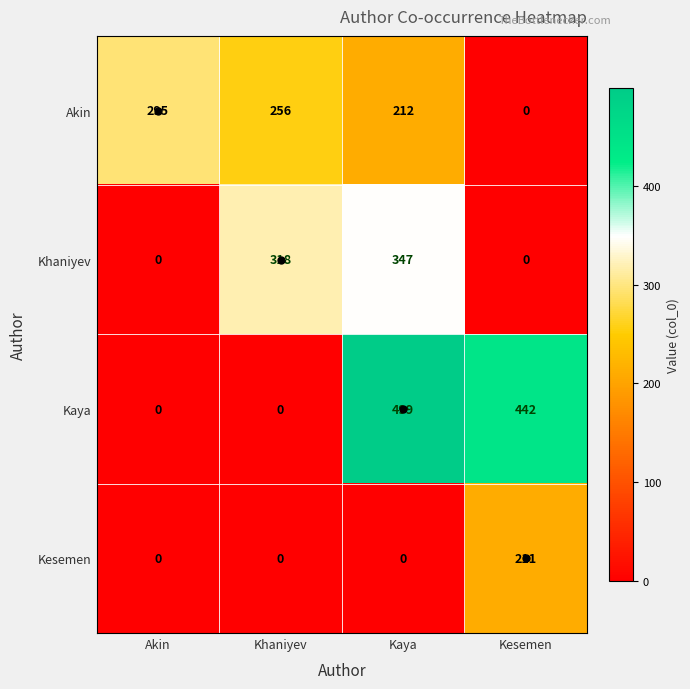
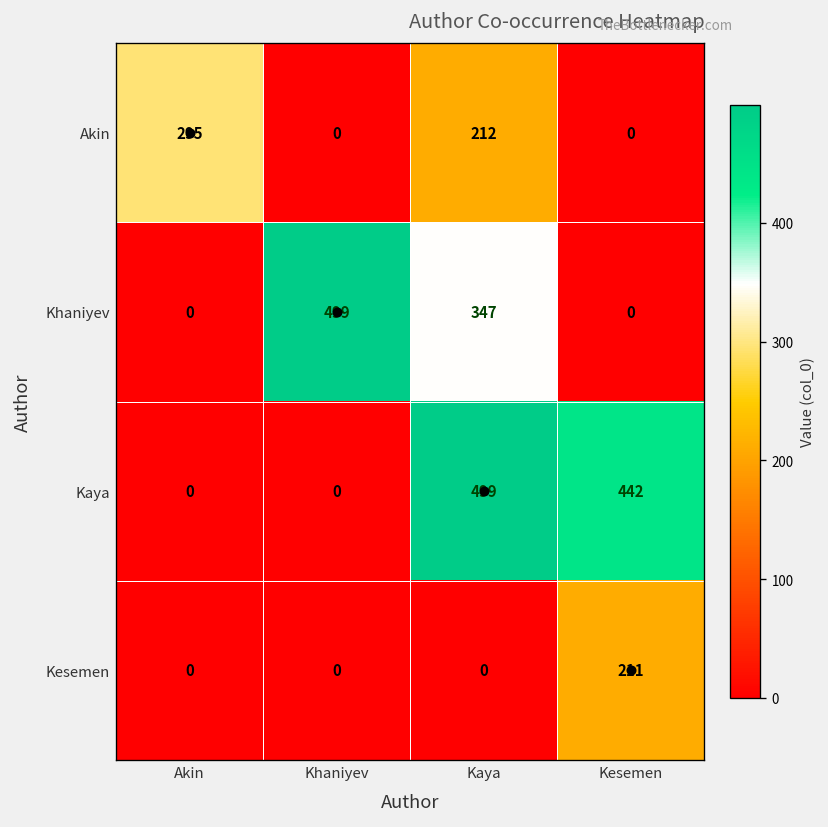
Akin, Khaniyev: 256 -> 0
Khaniyev, Khaniyev: 318 -> 499
